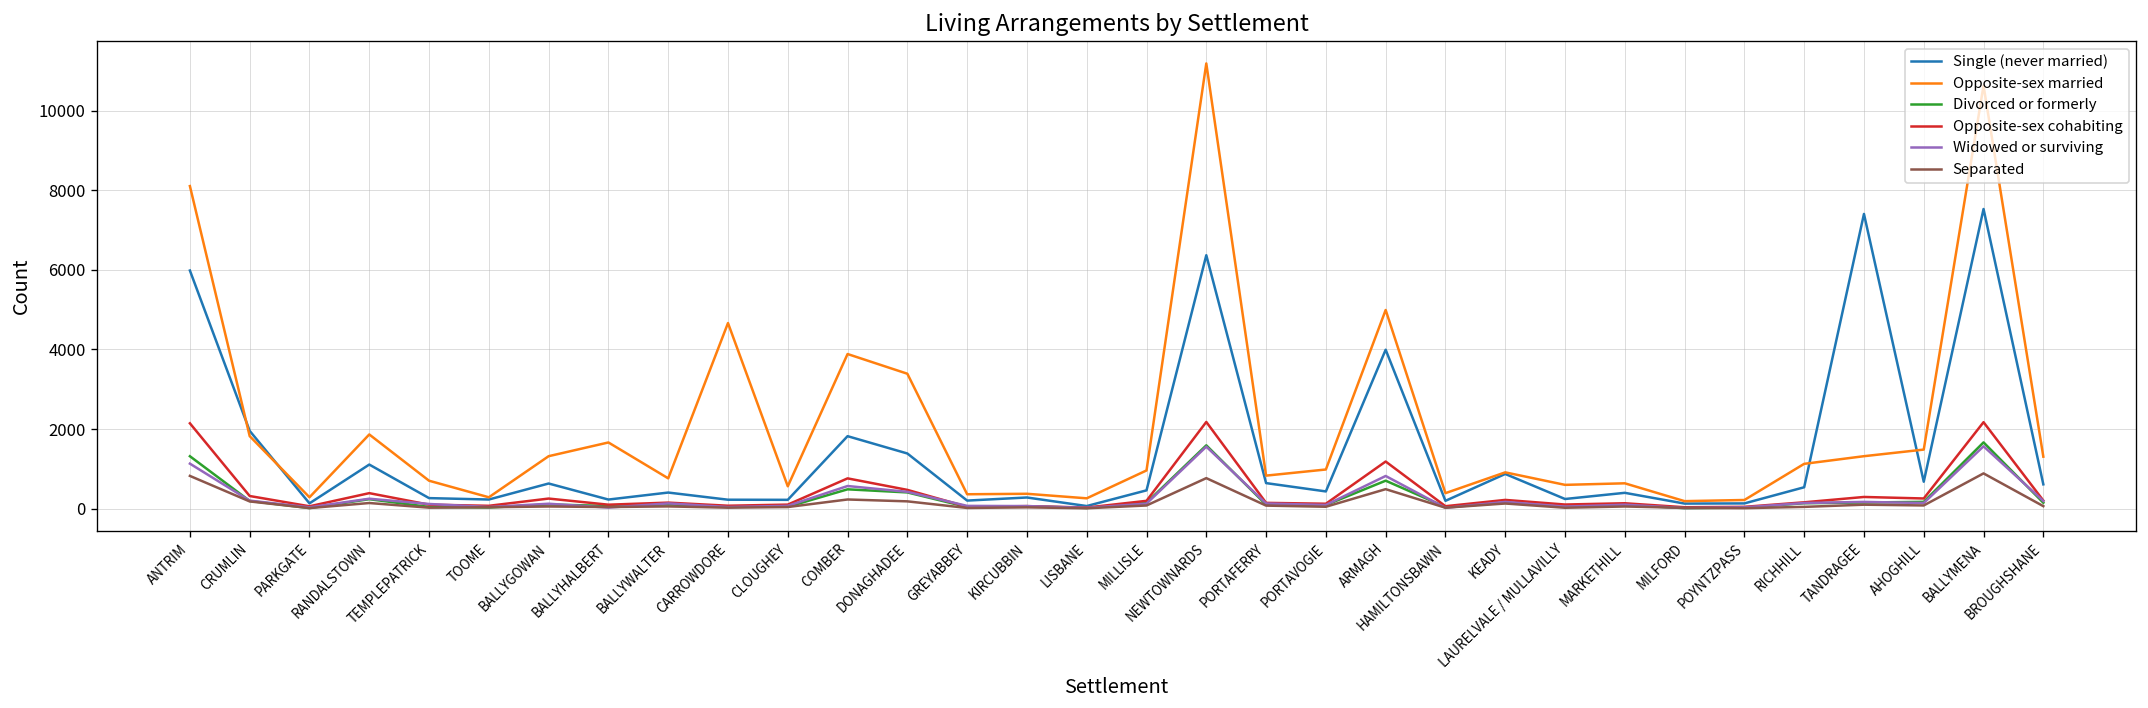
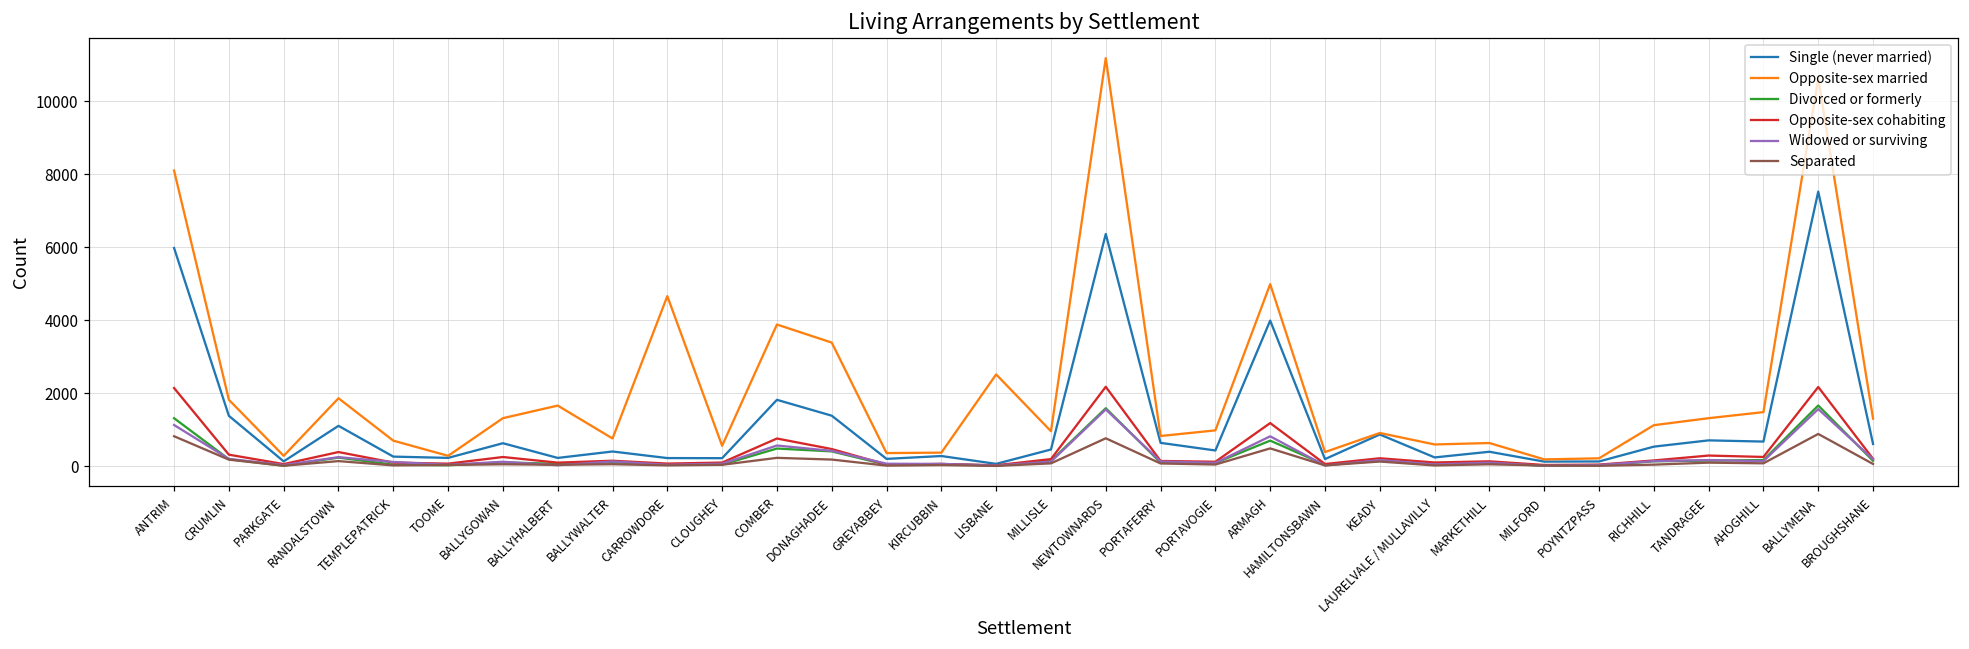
Single (never married), CRUMLIN: 2000 -> 1400
Opposite-sex married, LISBANE: 300 -> 2500
Single (never married), TANDRAGEE: 7400 -> 700
